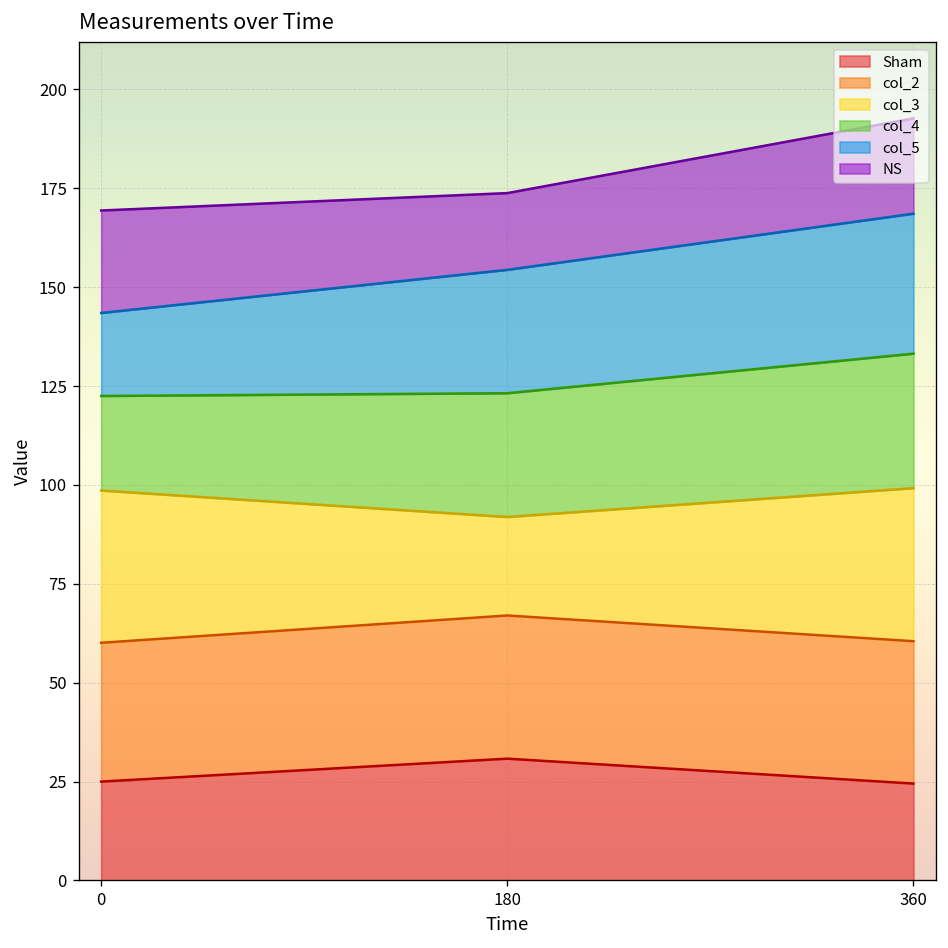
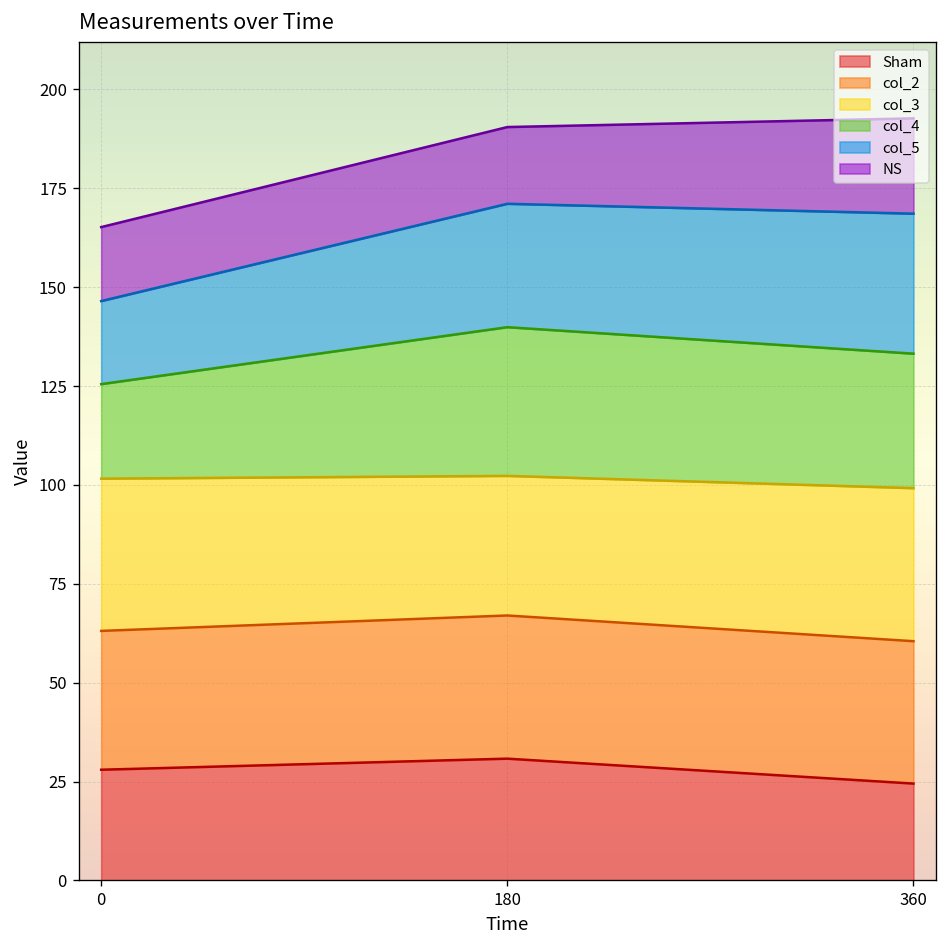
Sham, 0: 25 -> 28
NS, 0: 26 -> 19
col_3, 180: 25 -> 35
col_4, 180: 31 -> 38
